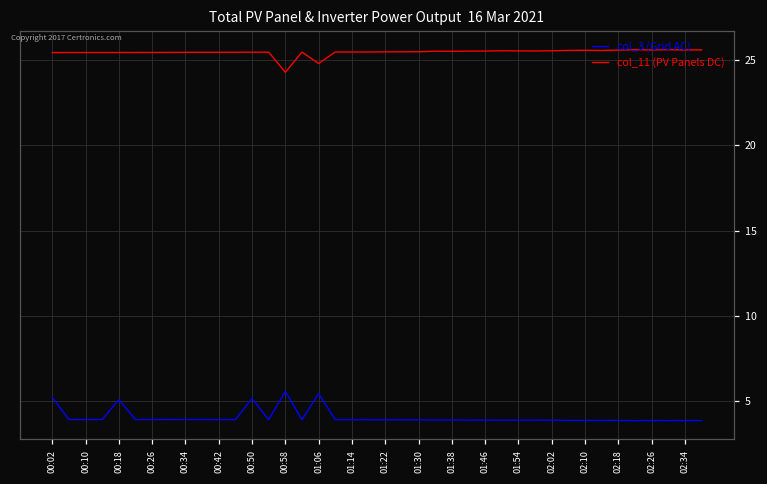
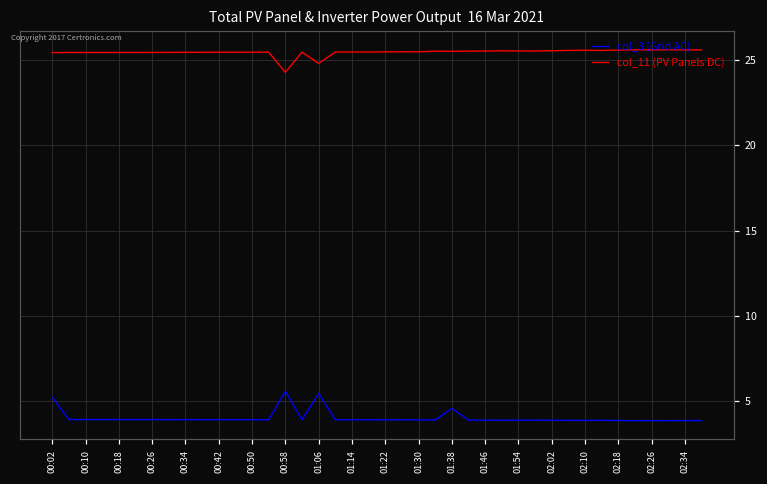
col_3 (Grid AC), 00:18: 5.1 -> 3.9
col_3 (Grid AC), 00:50: 5.1 -> 3.9
col_3 (Grid AC), 01:38: 3.9 -> 4.6
